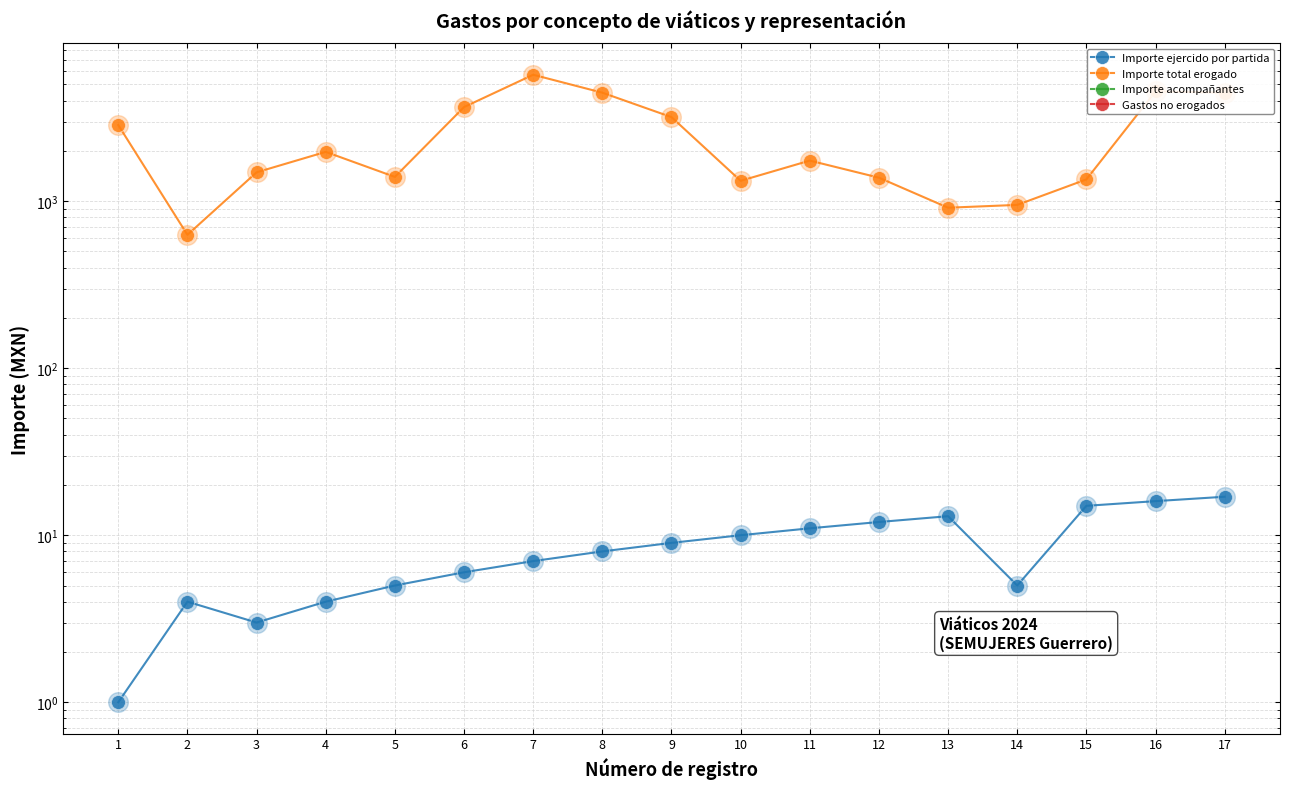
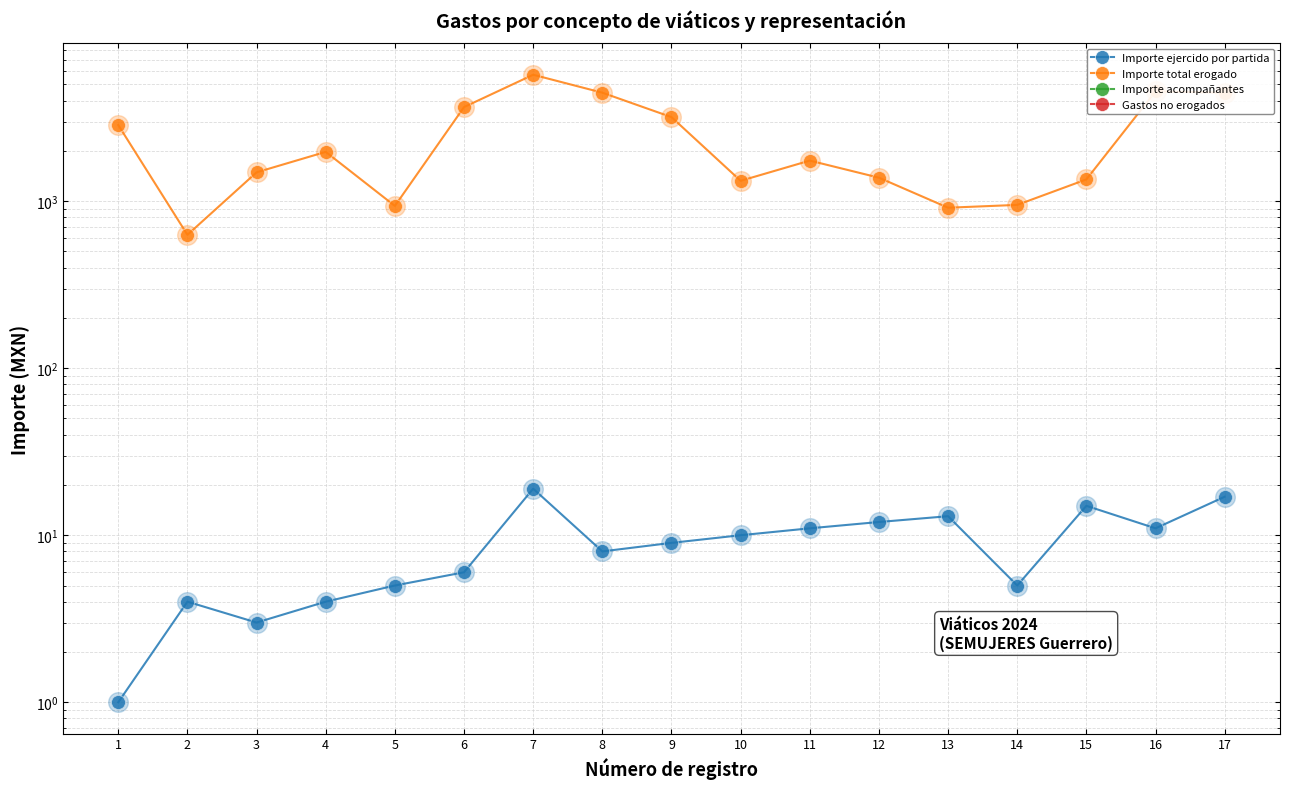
Importe total erogado, 5: 1400 -> 900
Importe ejercido por partida, 7: 7 -> 19
Importe ejercido por partida, 16: 16 -> 11
